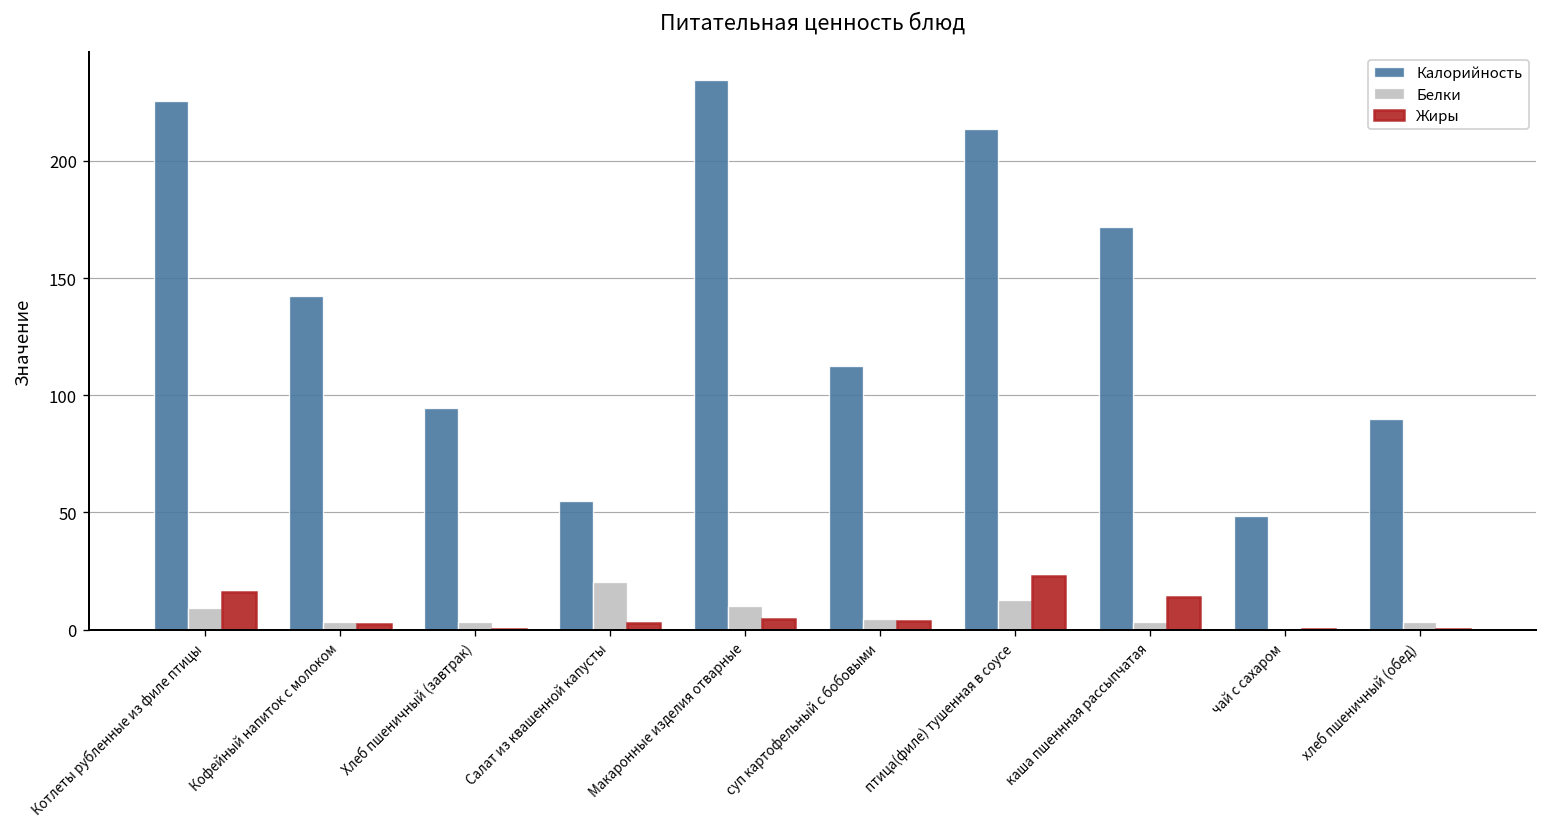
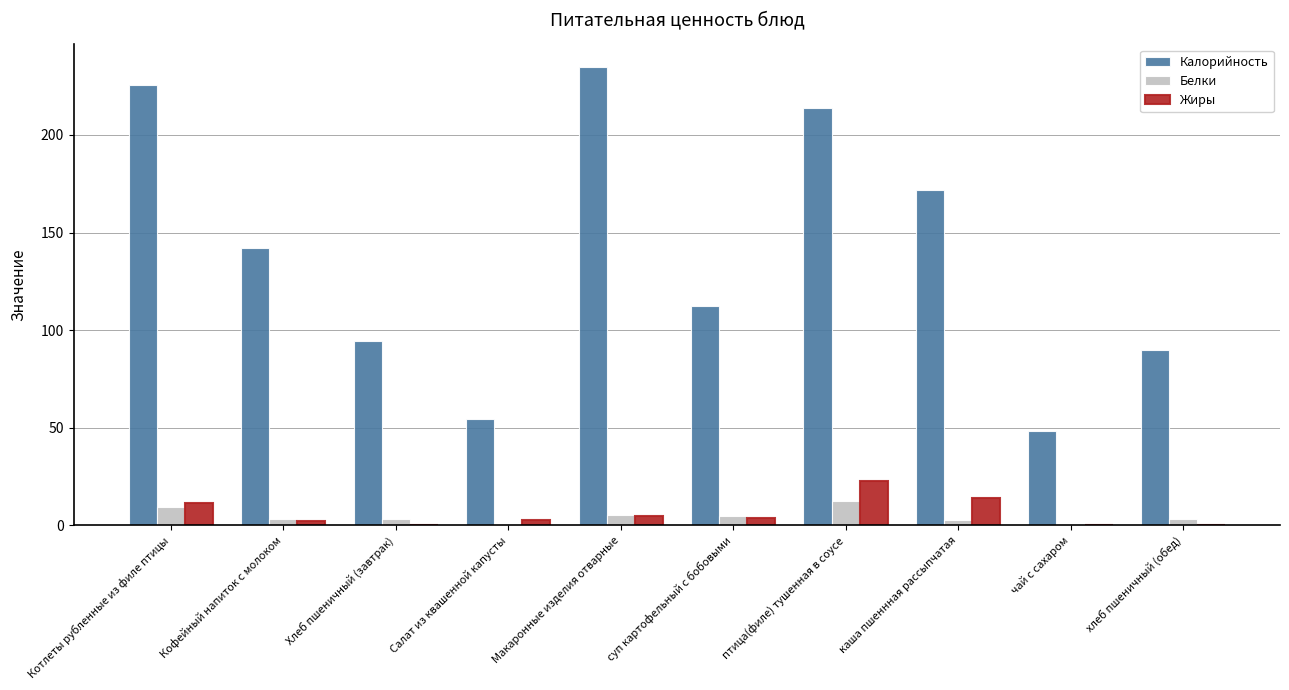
Жиры, Котлеты рубленные из филе птицы: 16 -> 11
Белки, Салат из квашенной капусты: 20 -> 1
Белки, Макаронные изделия отварные: 10 -> 5
